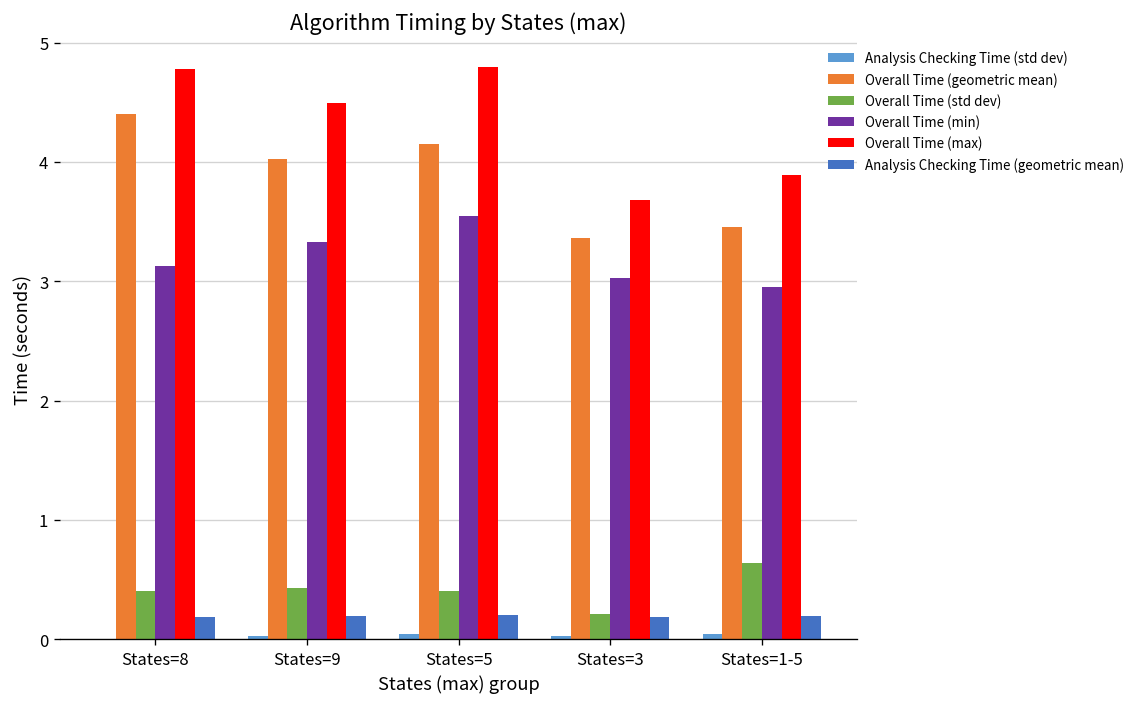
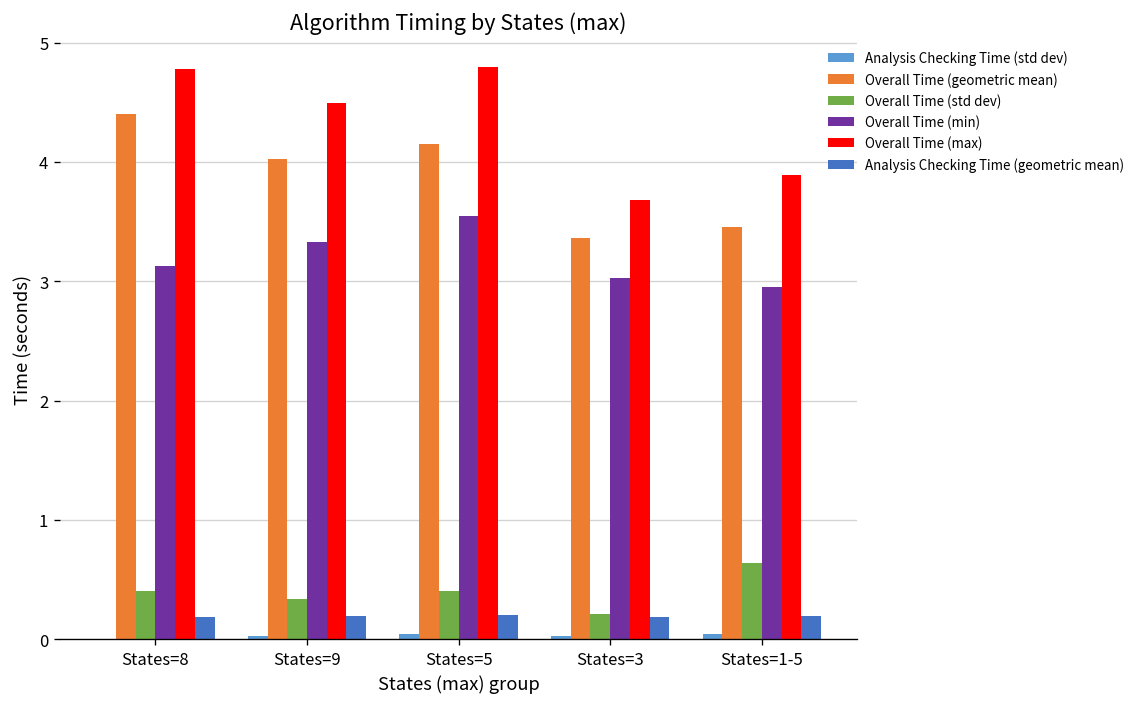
Overall Time (std dev), States=9: 0.4 -> 0.3
